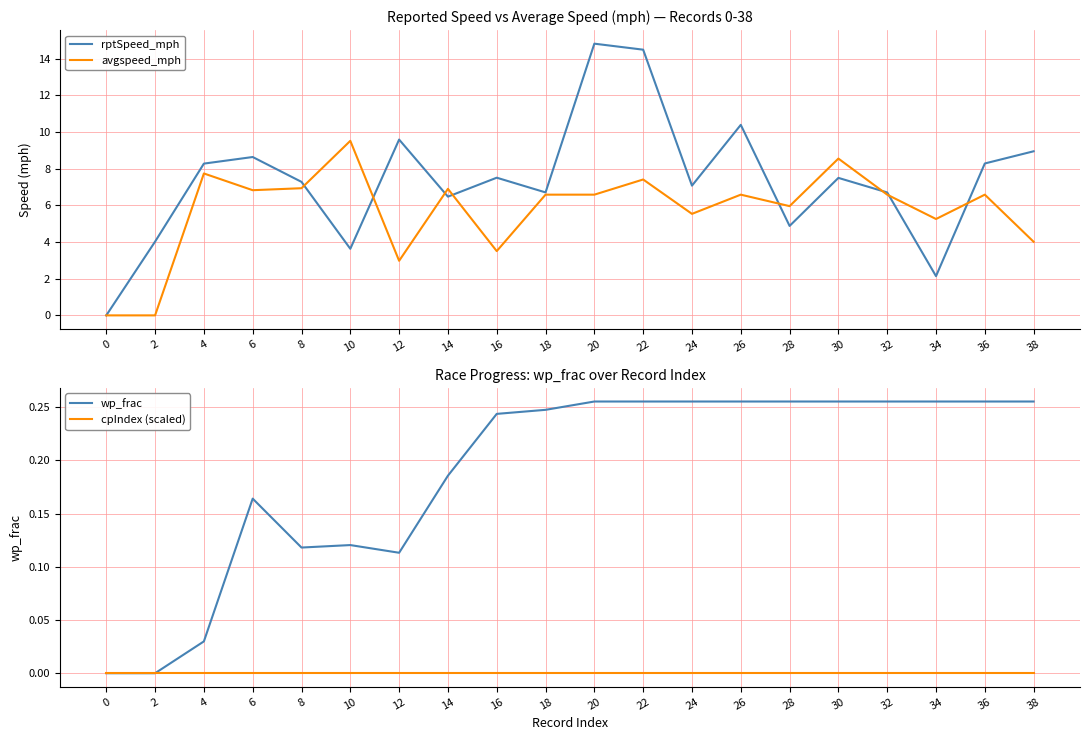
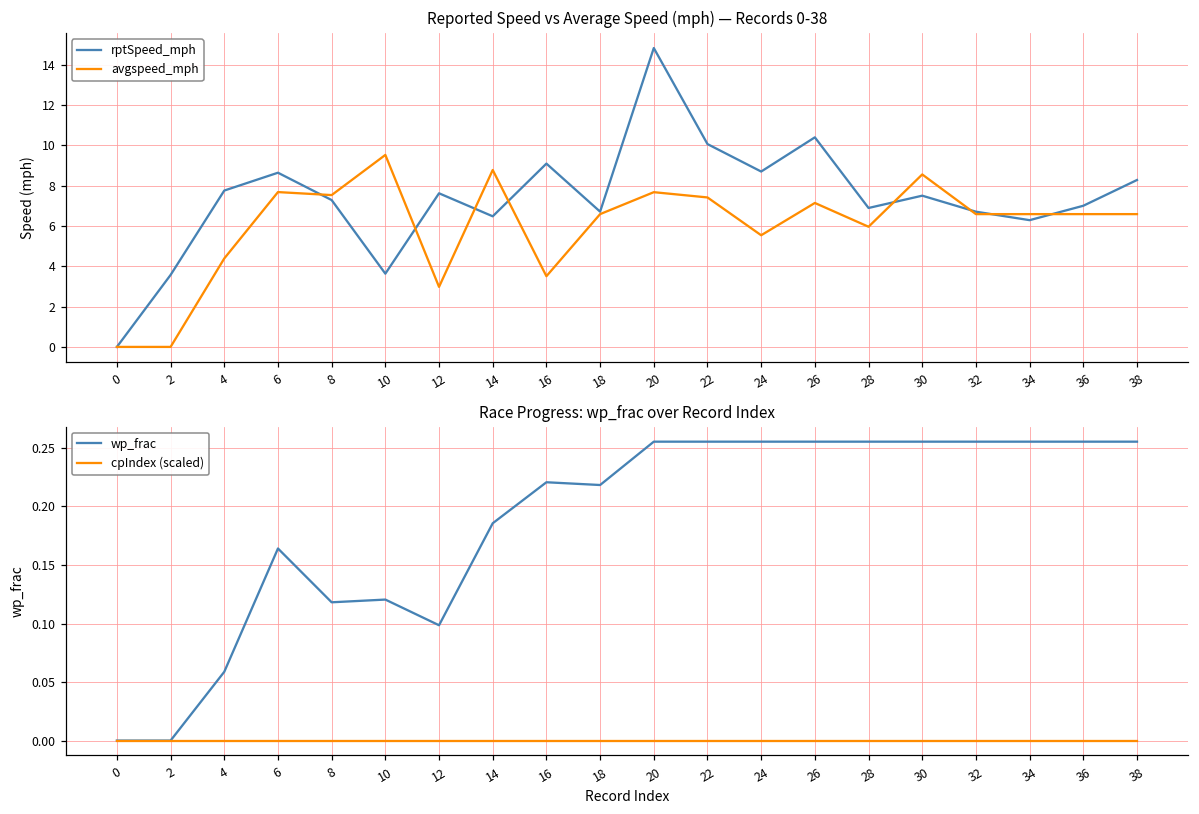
Reported Speed vs Average Speed (mph) — Records 0-38, rptSpeed_mph, 2: 4.0 -> 3.6
Reported Speed vs Average Speed (mph) — Records 0-38, rptSpeed_mph, 4: 8.3 -> 7.8
Reported Speed vs Average Speed (mph) — Records 0-38, avgspeed_mph, 4: 7.7 -> 4.4
Reported Speed vs Average Speed (mph) — Records 0-38, avgspeed_mph, 6: 6.8 -> 7.7
Reported Speed vs Average Speed (mph) — Records 0-38, avgspeed_mph, 8: 6.9 -> 7.5
Reported Speed vs Average Speed (mph) — Records 0-38, rptSpeed_mph, 12: 9.6 -> 7.6
Reported Speed vs Average Speed (mph) — Records 0-38, avgspeed_mph, 14: 6.9 -> 8.8
Reported Speed vs Average Speed (mph) — Records 0-38, rptSpeed_mph, 16: 7.5 -> 9.1
Reported Speed vs Average Speed (mph) — Records 0-38, avgspeed_mph, 20: 6.6 -> 7.7
Reported Speed vs Average Speed (mph) — Records 0-38, rptSpeed_mph, 22: 14.5 -> 10.1
Reported Speed vs Average Speed (mph) — Records 0-38, rptSpeed_mph, 24: 7.1 -> 8.7
Reported Speed vs Average Speed (mph) — Records 0-38, avgspeed_mph, 26: 6.6 -> 7.1
Reported Speed vs Average Speed (mph) — Records 0-38, rptSpeed_mph, 28: 4.9 -> 6.9
Reported Speed vs Average Speed (mph) — Records 0-38, rptSpeed_mph, 34: 2.1 -> 6.3
Reported Speed vs Average Speed (mph) — Records 0-38, avgspeed_mph, 34: 5.3 -> 6.6
Reported Speed vs Average Speed (mph) — Records 0-38, rptSpeed_mph, 36: 8.3 -> 7.0
Reported Speed vs Average Speed (mph) — Records 0-38, rptSpeed_mph, 38: 9.0 -> 8.3
Reported Speed vs Average Speed (mph) — Records 0-38, avgspeed_mph, 38: 4.0 -> 6.6
Race Progress: wp_frac over Record Index, wp_frac, 4: 0.030 -> 0.059
Race Progress: wp_frac over Record Index, wp_frac, 12: 0.113 -> 0.099
Race Progress: wp_frac over Record Index, wp_frac, 16: 0.244 -> 0.221
Race Progress: wp_frac over Record Index, wp_frac, 18: 0.248 -> 0.218
